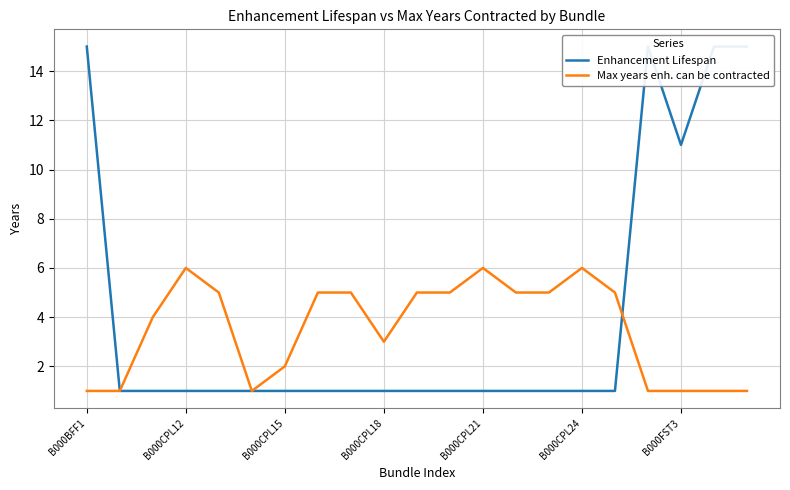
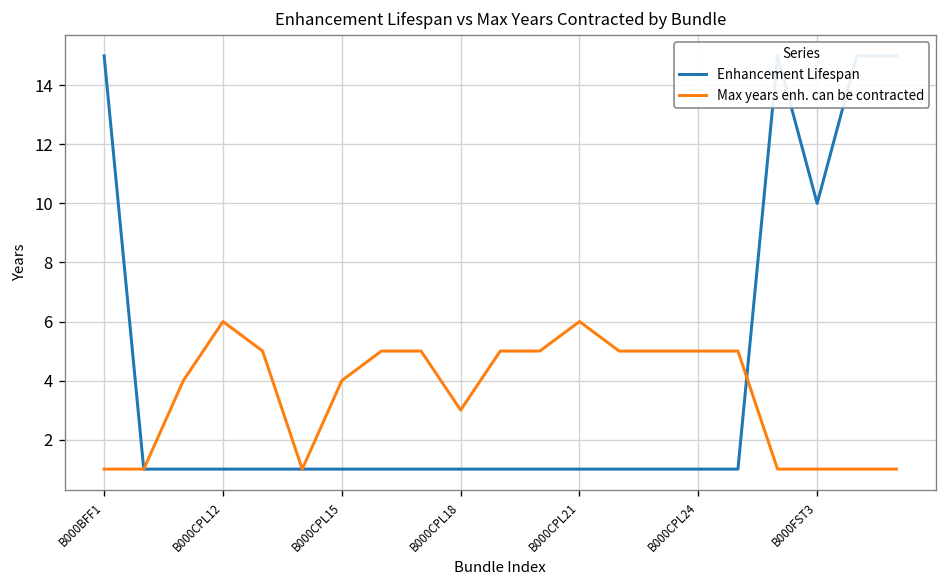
Max years enh. can be contracted, B000CPL15: 2 -> 4
Max years enh. can be contracted, B000CPL24: 6 -> 5
Enhancement Lifespan, B000FST3: 11 -> 10
